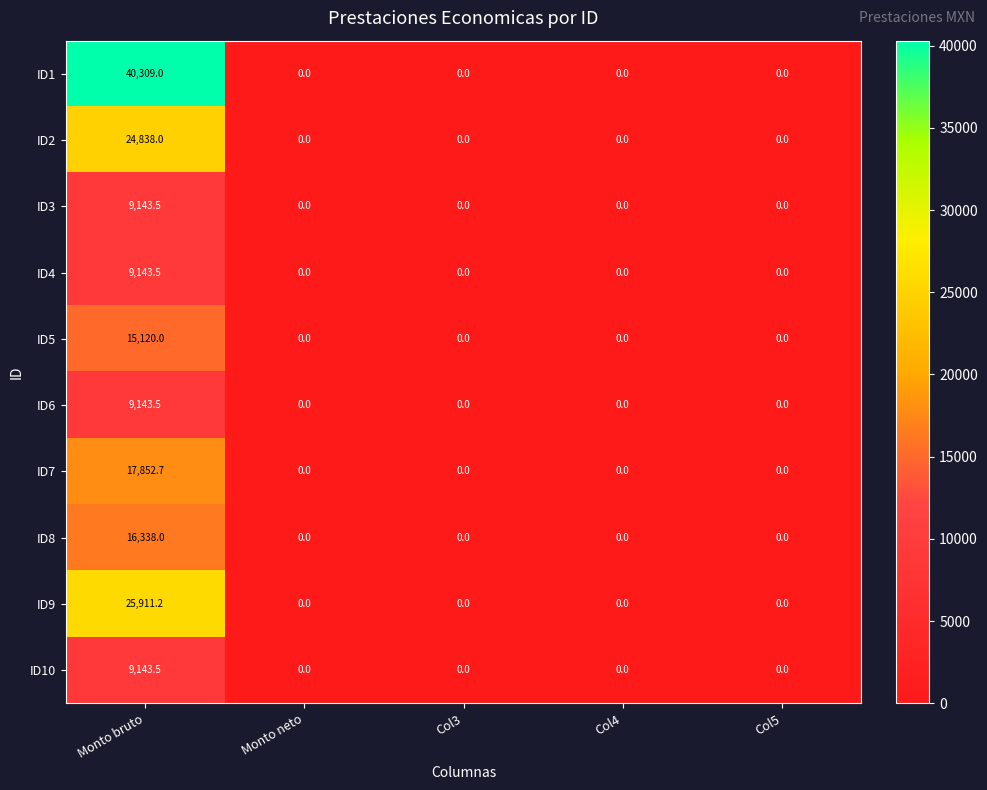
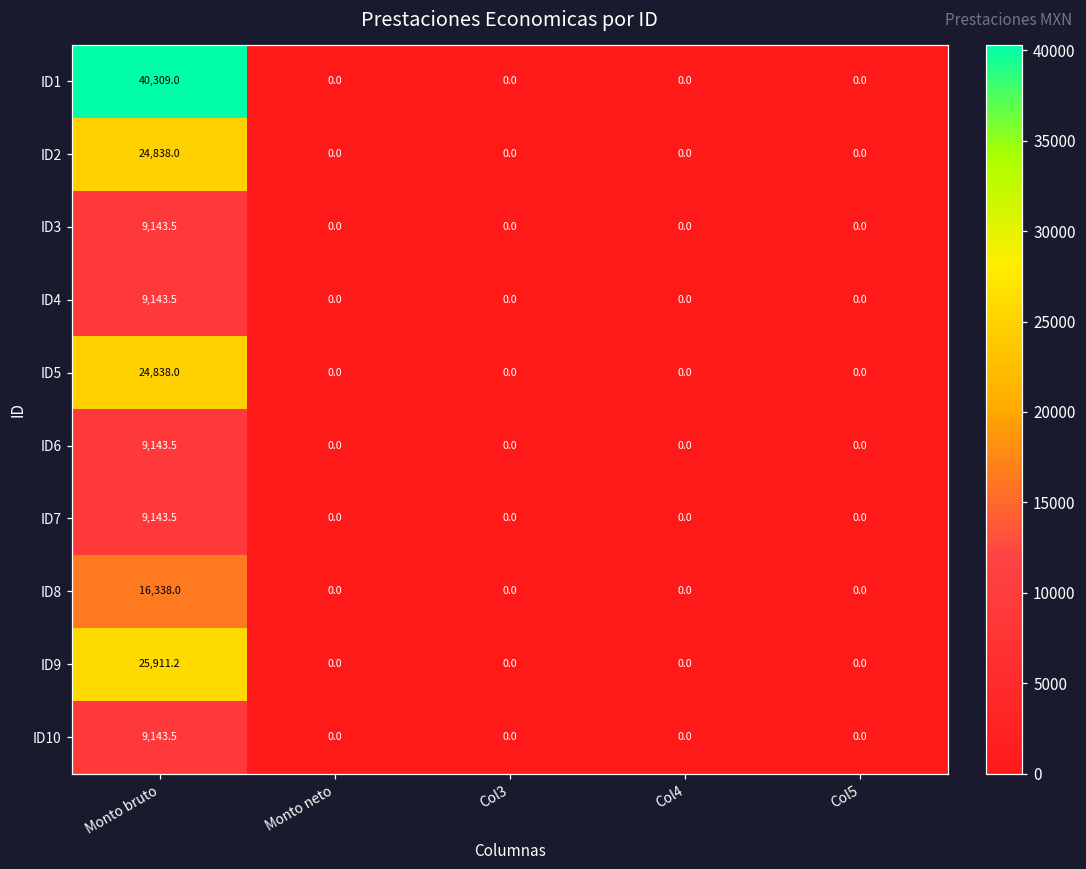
ID5, Monto bruto: 15,120.0 -> 24,838.0
ID7, Monto bruto: 17,852.7 -> 9,143.5
